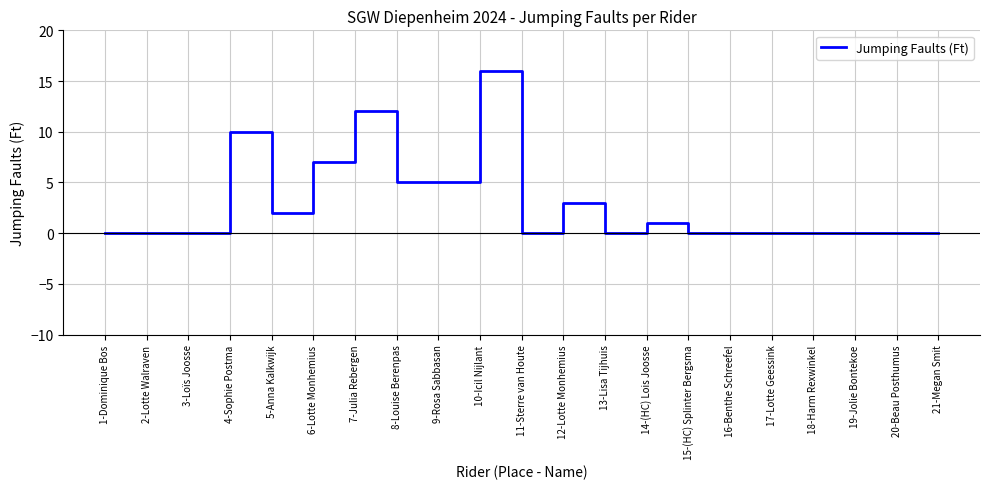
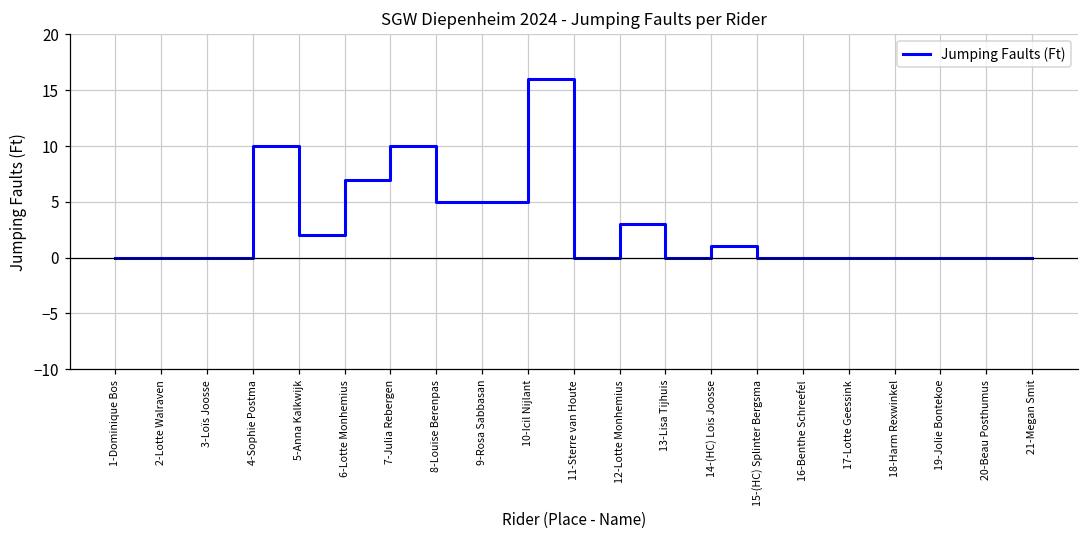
7-Julia Rebergen: 12 -> 10
